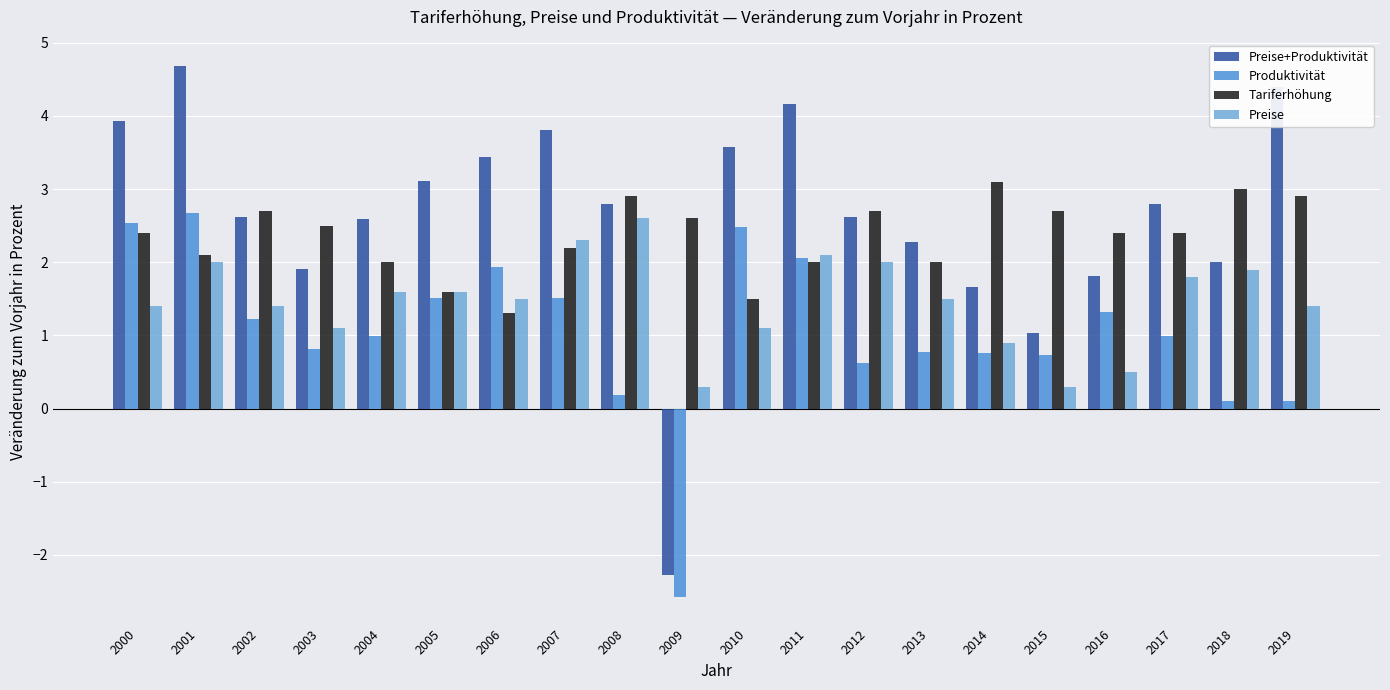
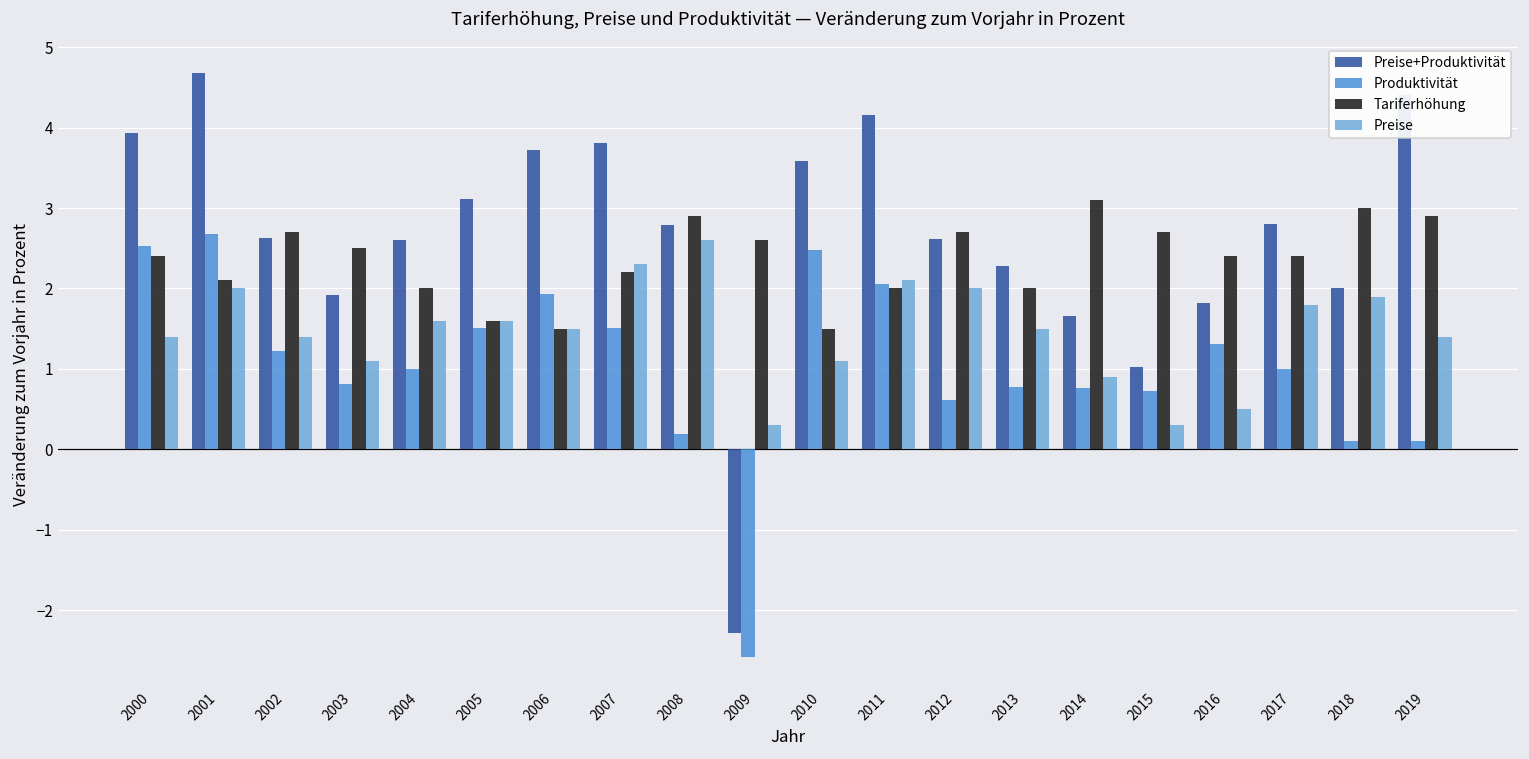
Preise+Produktivität, 2006: 3.4 -> 3.7
Tariferhöhung, 2006: 1.3 -> 1.5
